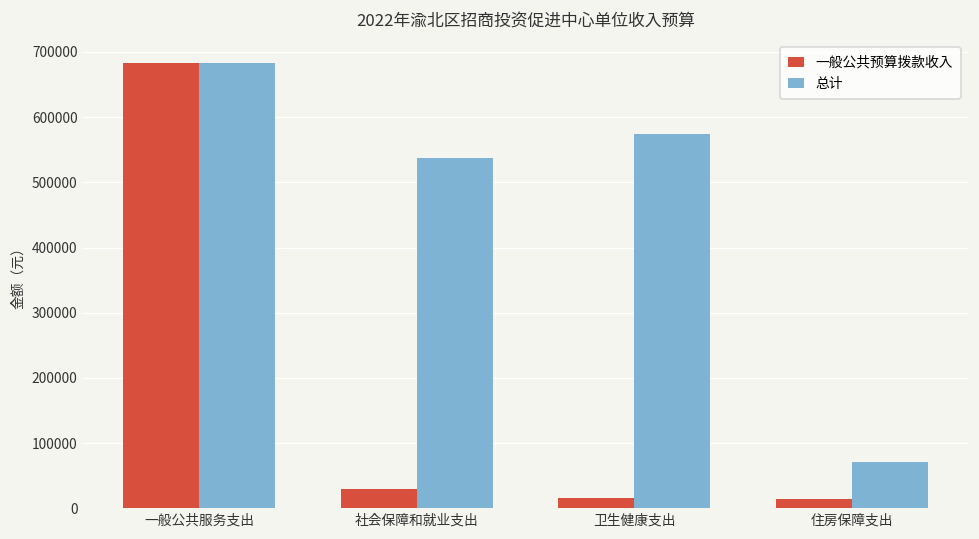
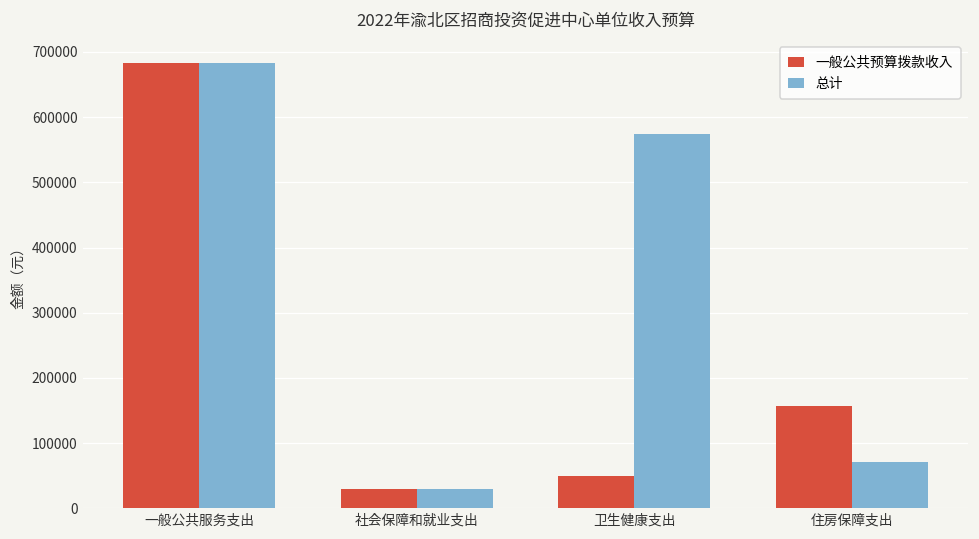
总计, 社会保障和就业支出: 540000 -> 30000
一般公共预算拨款收入, 卫生健康支出: 20000 -> 50000
一般公共预算拨款收入, 住房保障支出: 10000 -> 160000
